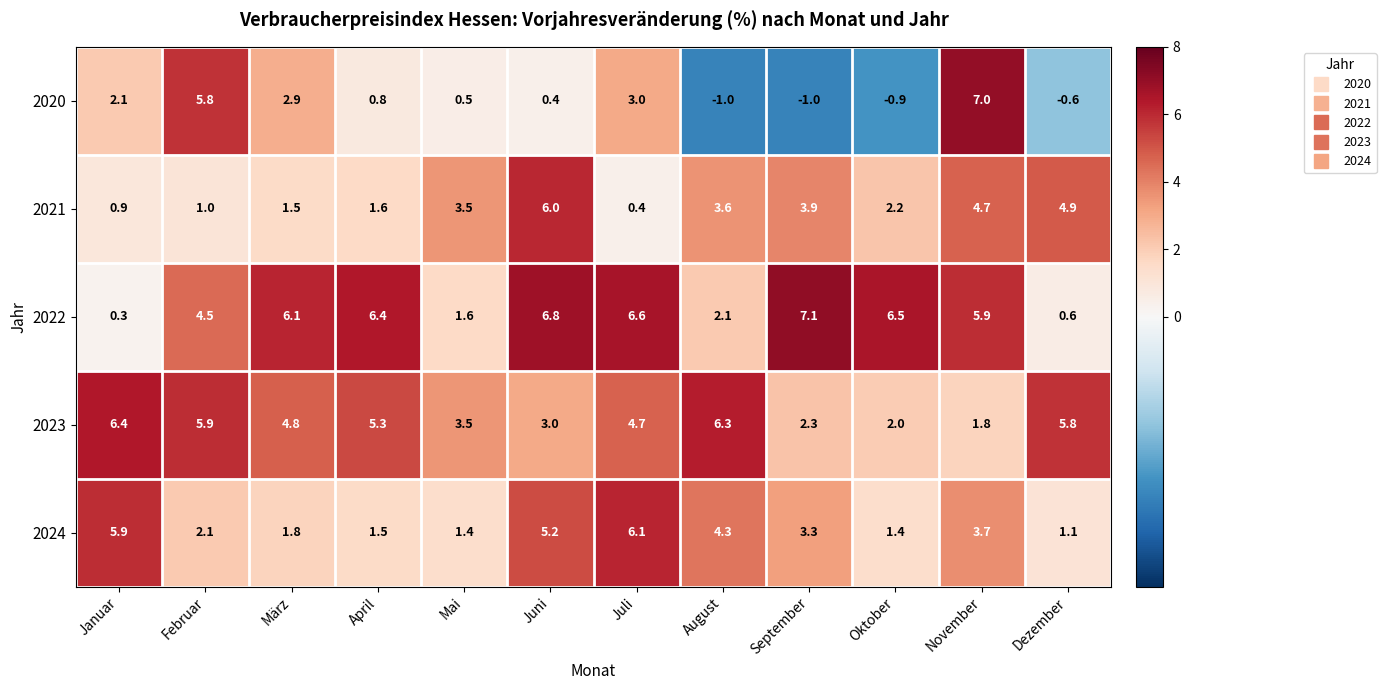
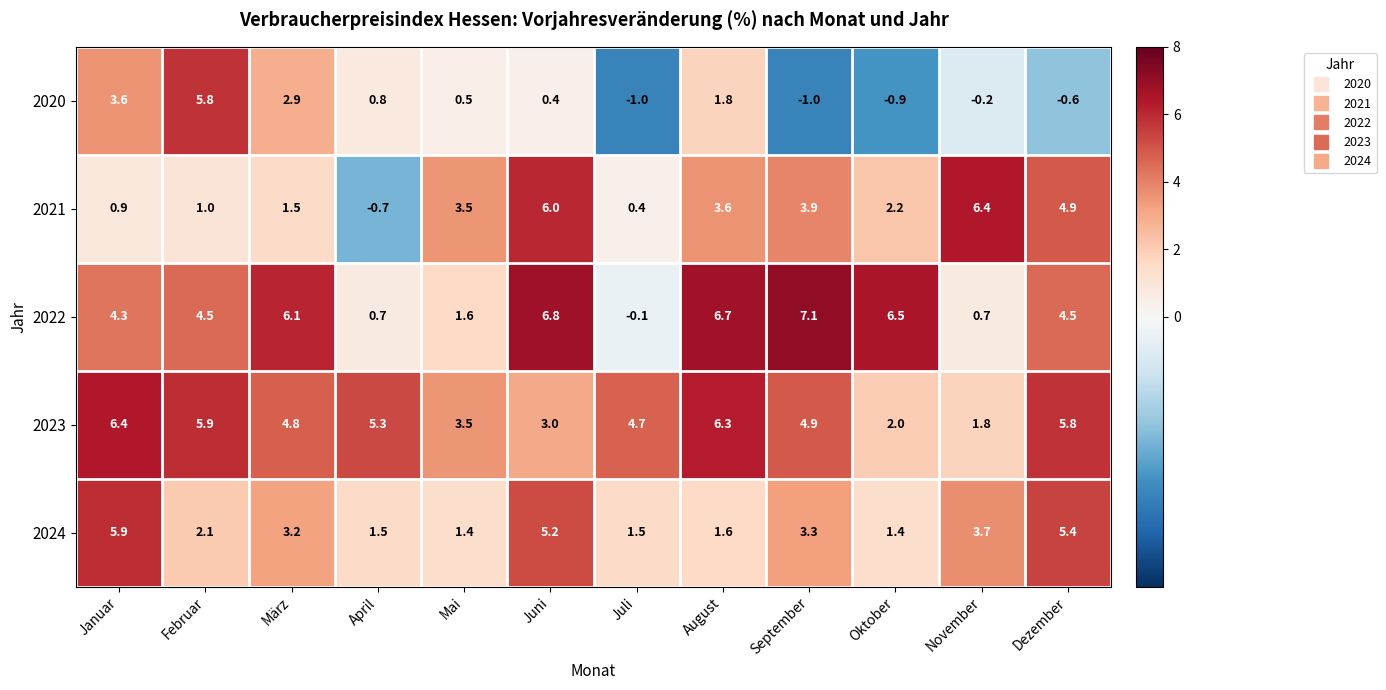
2020, Januar: 2.1 -> 3.6
2020, Juli: 3.0 -> -1.0
2020, August: -1.0 -> 1.8
2020, November: 7.0 -> -0.2
2021, April: 1.6 -> -0.7
2021, November: 4.7 -> 6.4
2022, Januar: 0.3 -> 4.3
2022, April: 6.4 -> 0.7
2022, Juli: 6.6 -> -0.1
2022, August: 2.1 -> 6.7
2022, November: 5.9 -> 0.7
2022, Dezember: 0.6 -> 4.5
2023, September: 2.3 -> 4.9
2024, März: 1.8 -> 3.2
2024, Juli: 6.1 -> 1.5
2024, August: 4.3 -> 1.6
2024, Dezember: 1.1 -> 5.4
